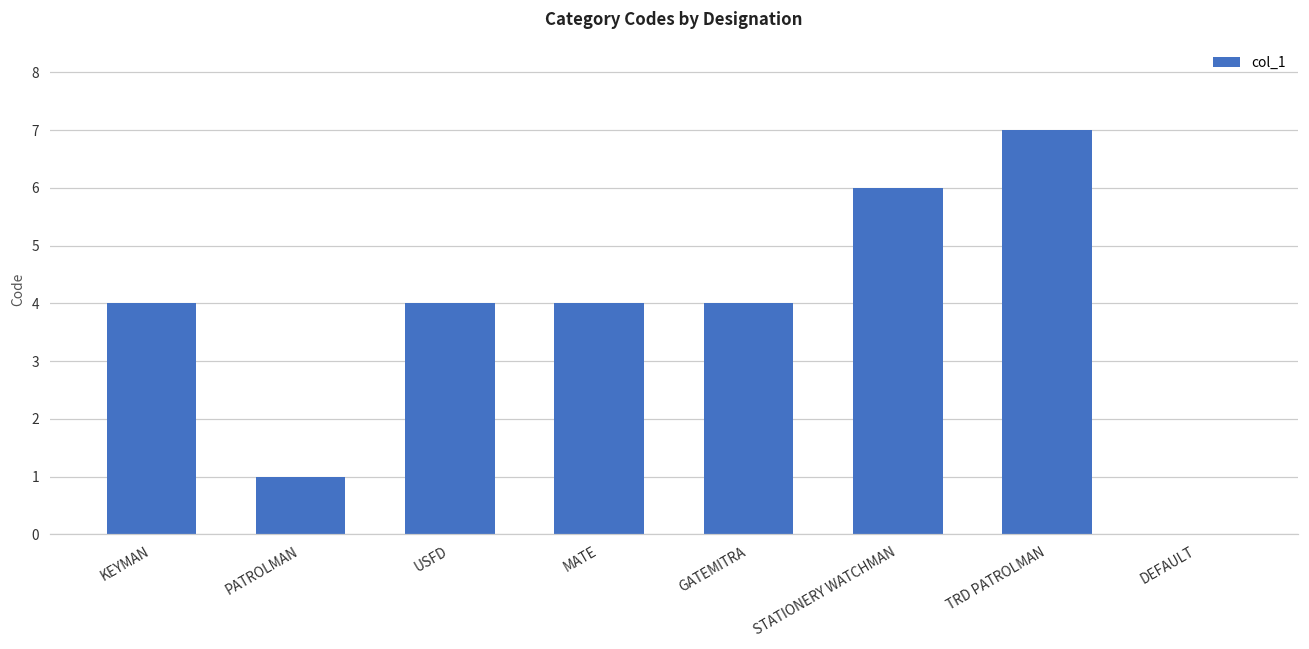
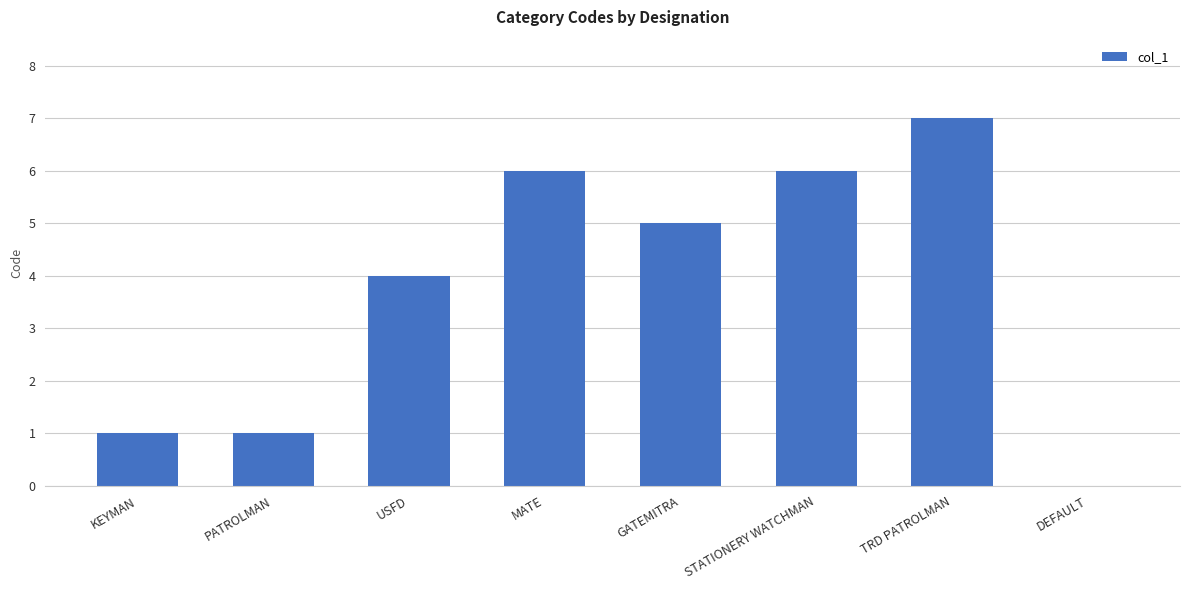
KEYMAN: 4 -> 1
MATE: 4 -> 6
GATEMITRA: 4 -> 5
